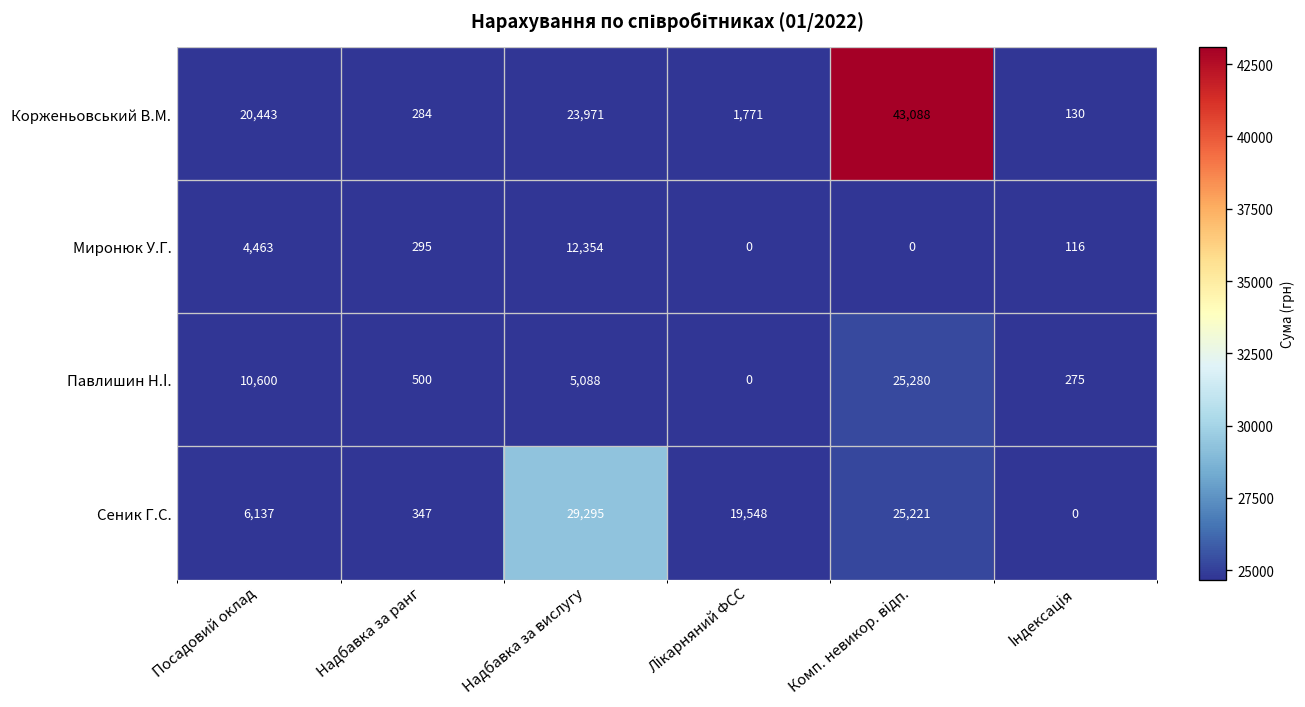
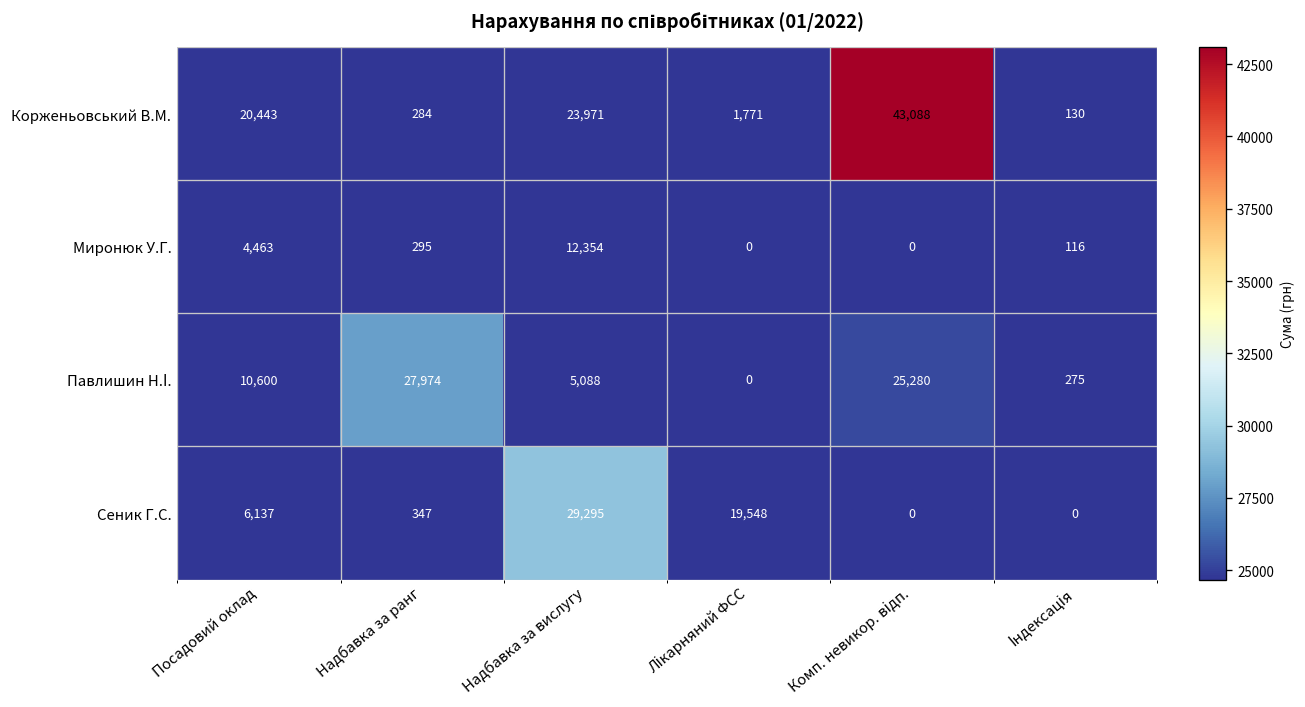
Павлишин Н.І., Надбавка за ранг: 500 -> 27,974
Сеник Г.С., Комп. невикор. відп.: 25,221 -> 0
